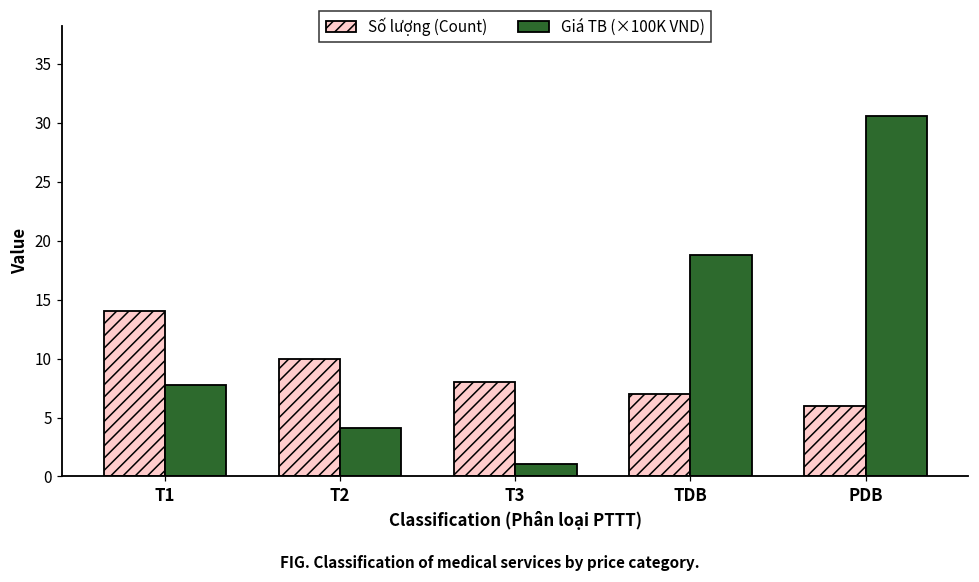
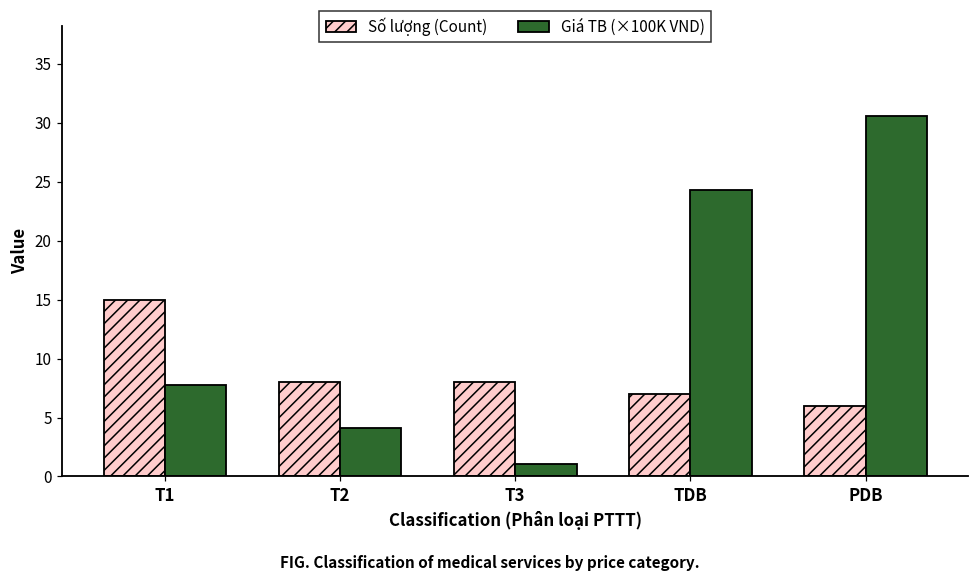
Số lượng (Count), T1: 14 -> 15
Số lượng (Count), T2: 10 -> 8
Giá TB (×100K VND), TDB: 18.8 -> 24.3
